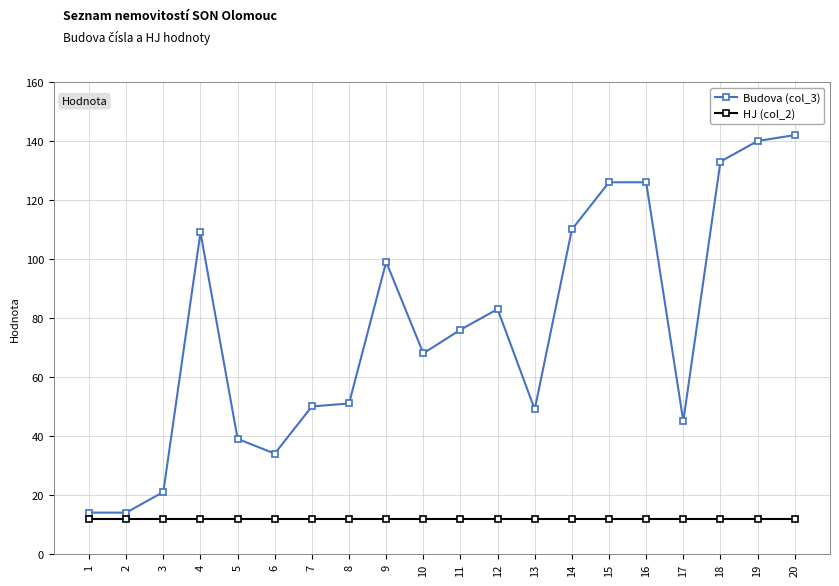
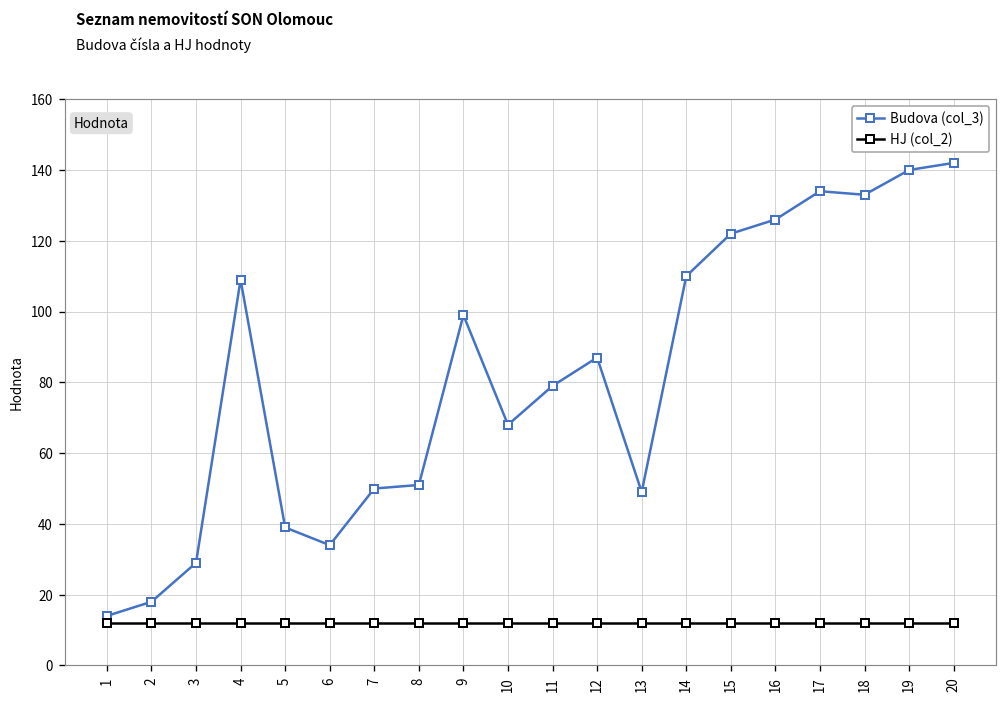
Budova (col_3), 2: 14 -> 18
Budova (col_3), 3: 21 -> 29
Budova (col_3), 11: 76 -> 79
Budova (col_3), 12: 83 -> 87
Budova (col_3), 15: 126 -> 122
Budova (col_3), 17: 45 -> 134
